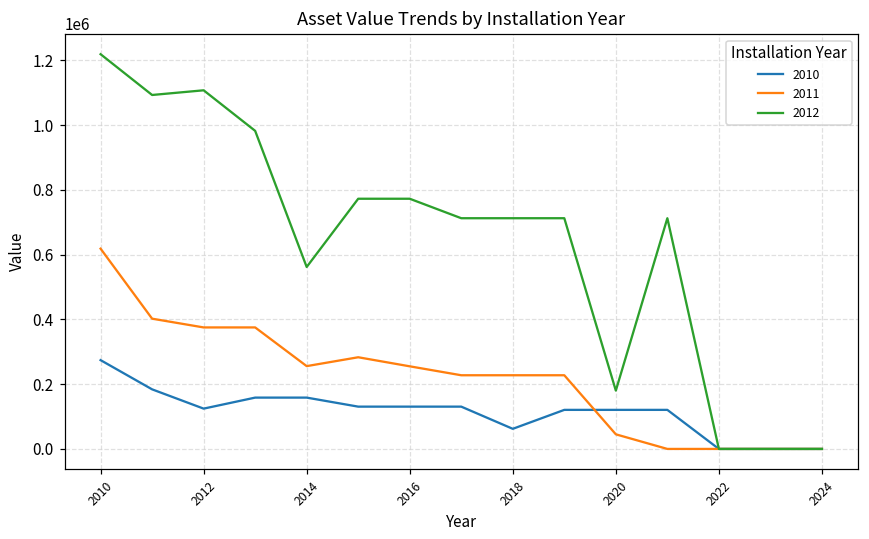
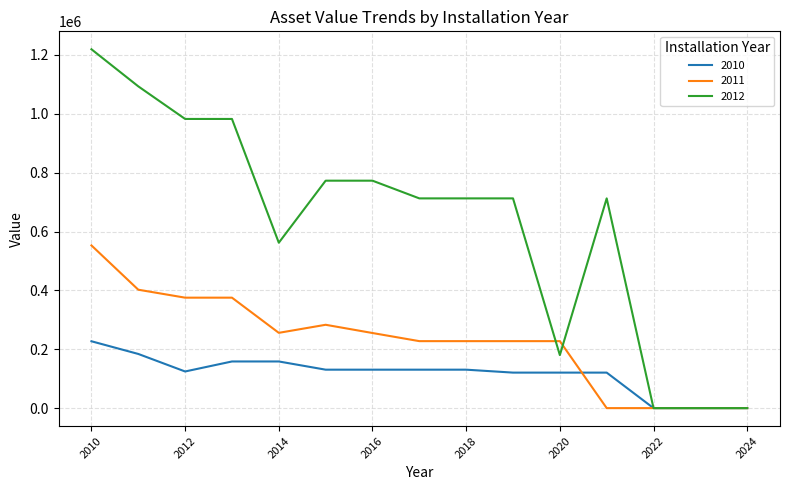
2010, 2010: 270000 -> 230000
2011, 2010: 620000 -> 550000
2012, 2012: 1110000 -> 980000
2010, 2018: 60000 -> 130000
2011, 2020: 50000 -> 230000
